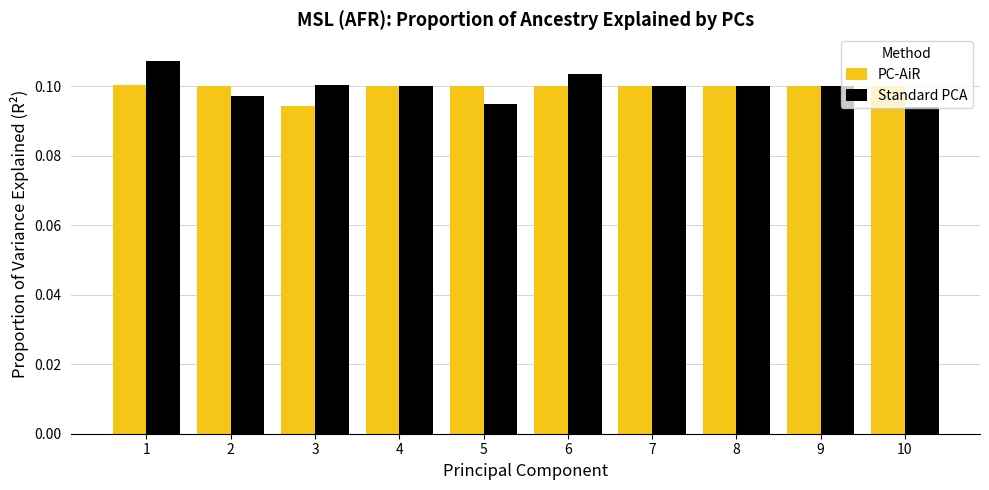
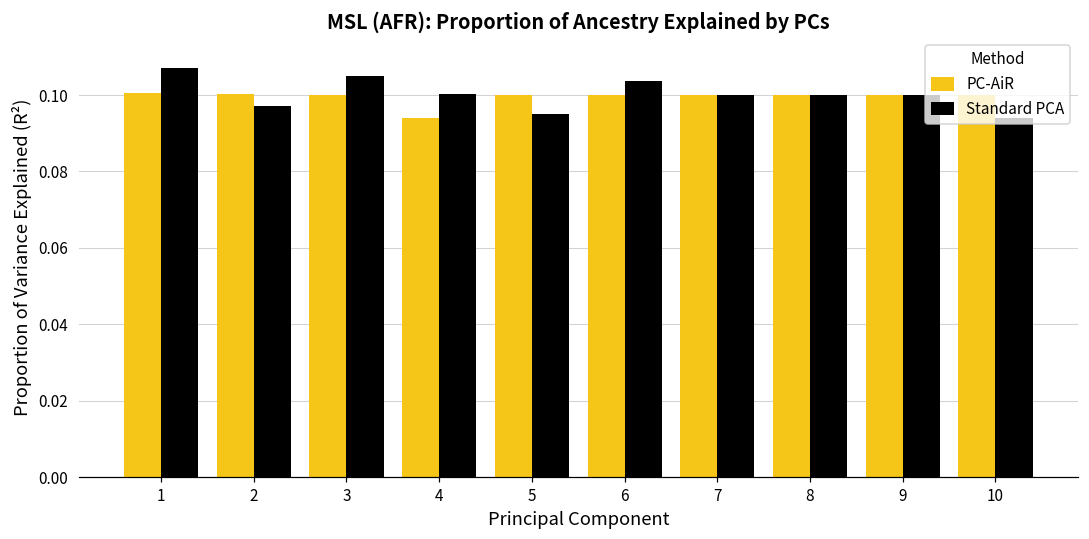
PC-AiR, 3: 0.094 -> 0.100
Standard PCA, 3: 0.100 -> 0.105
PC-AiR, 4: 0.100 -> 0.094
